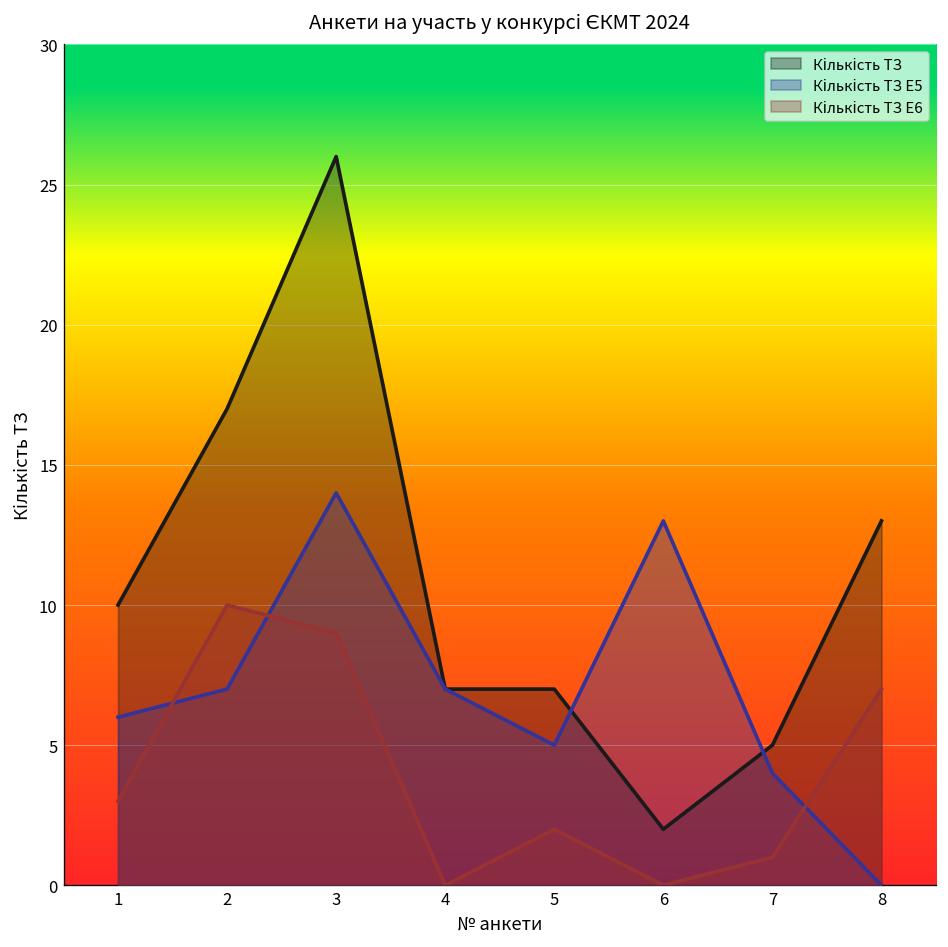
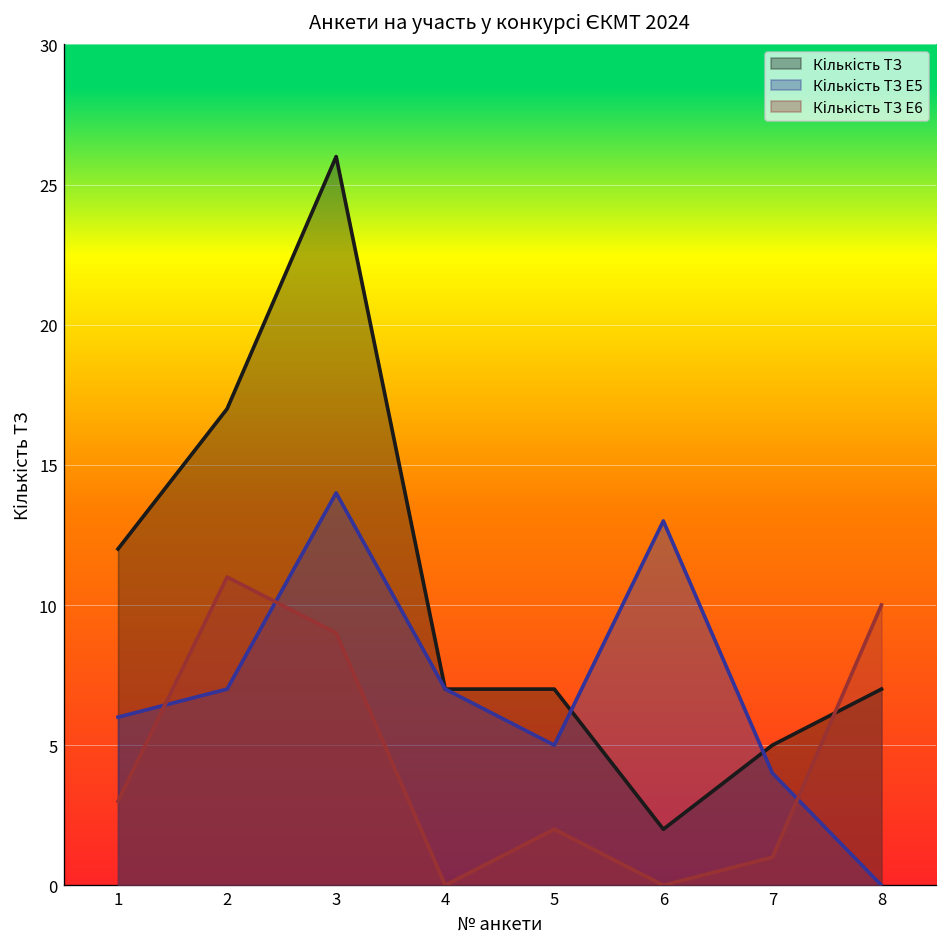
Кількість ТЗ, 1: 10 -> 12
Кількість ТЗ E6, 2: 10 -> 11
Кількість ТЗ, 8: 13 -> 7
Кількість ТЗ E6, 8: 7 -> 10
